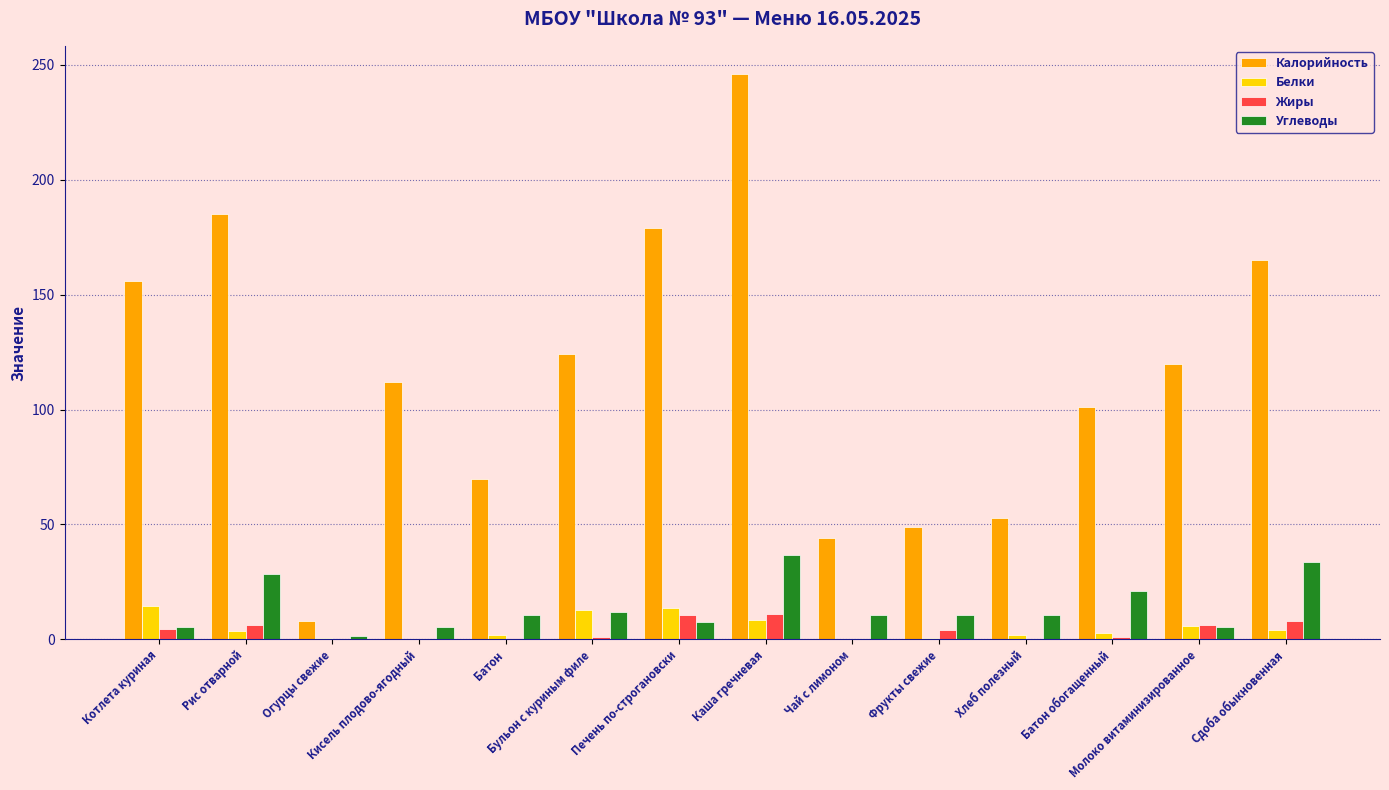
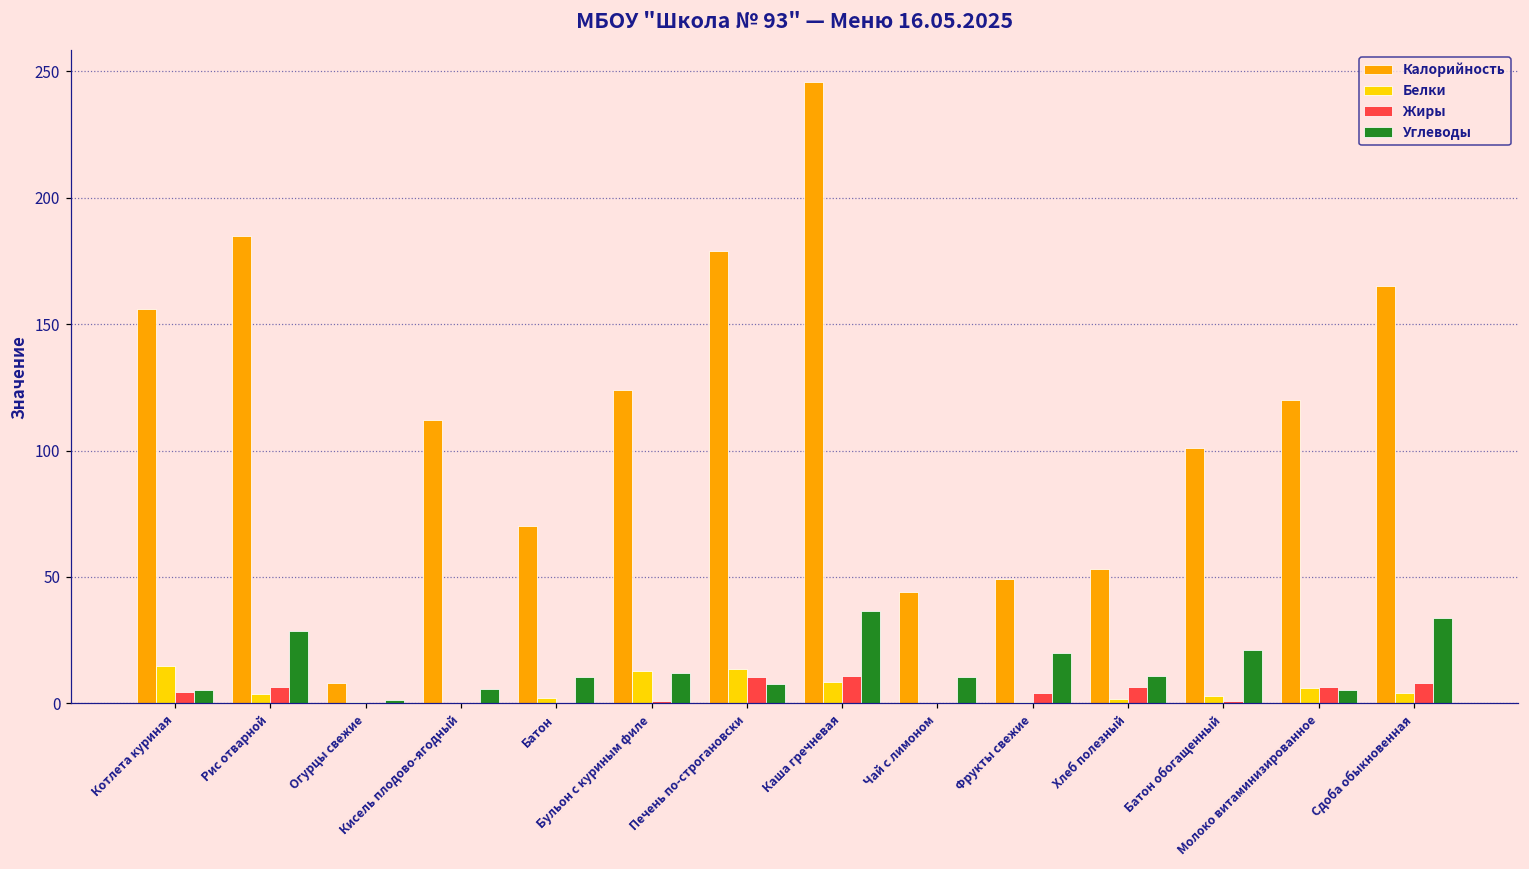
Углеводы, Фрукты свежие: 11 -> 20
Жиры, Хлеб полезный: 0 -> 6
